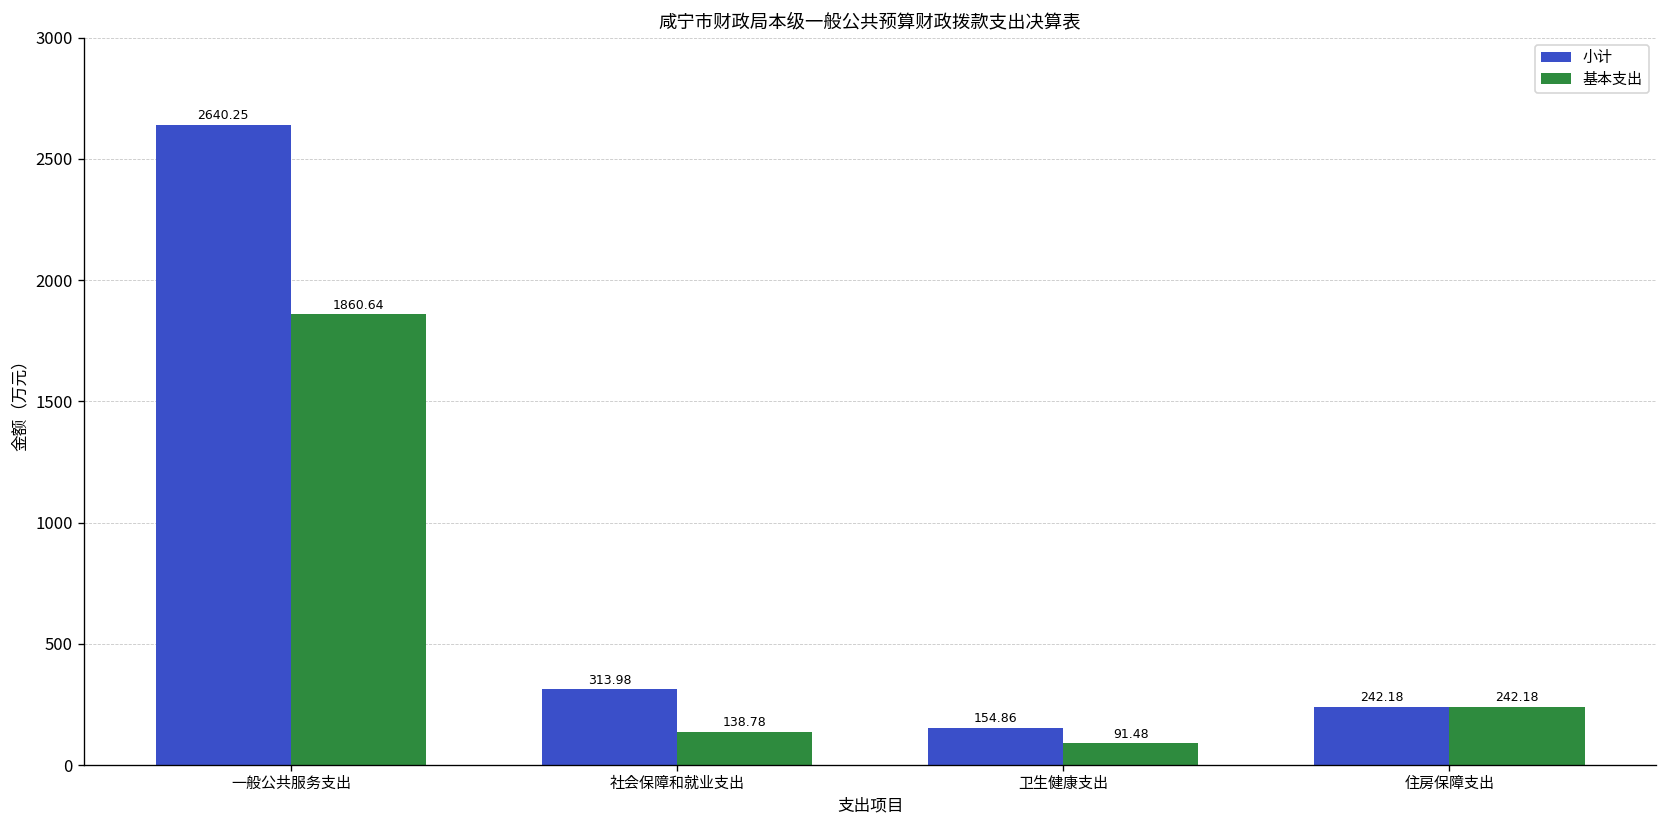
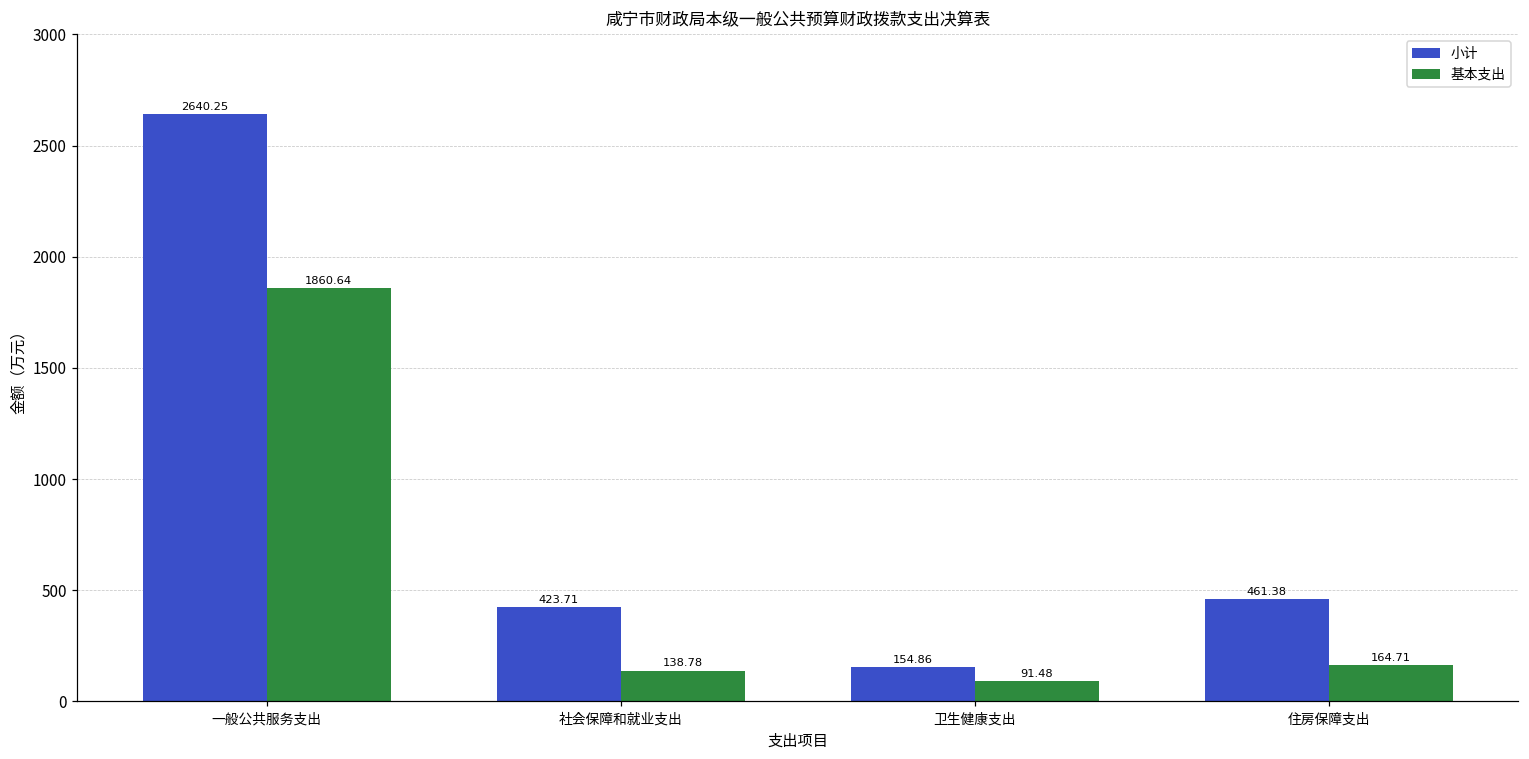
小计, 社会保障和就业支出: 313.98 -> 423.71
小计, 住房保障支出: 242.18 -> 461.38
基本支出, 住房保障支出: 242.18 -> 164.71
